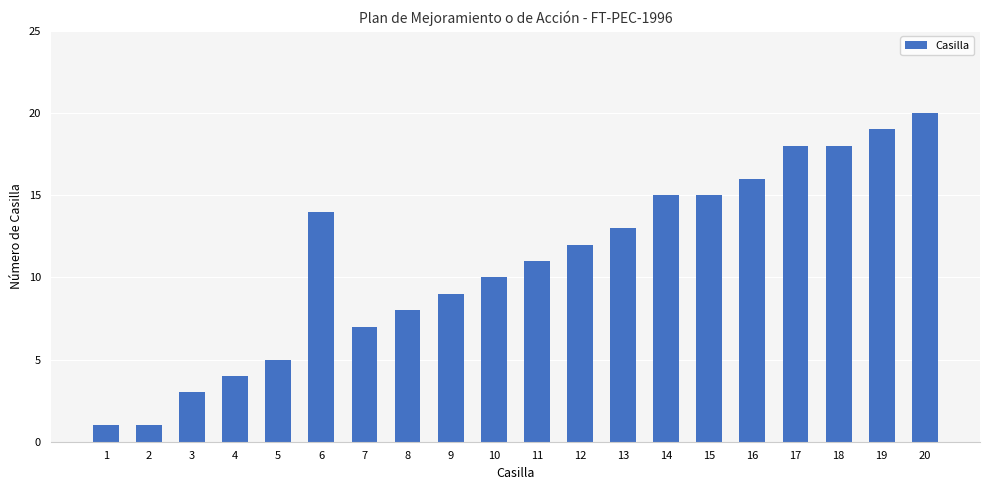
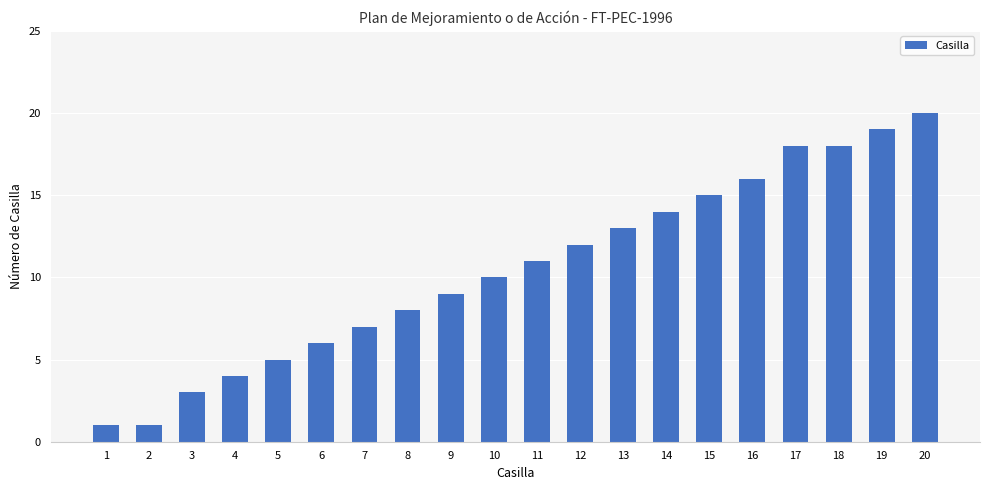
6: 14 -> 6
14: 15 -> 14
